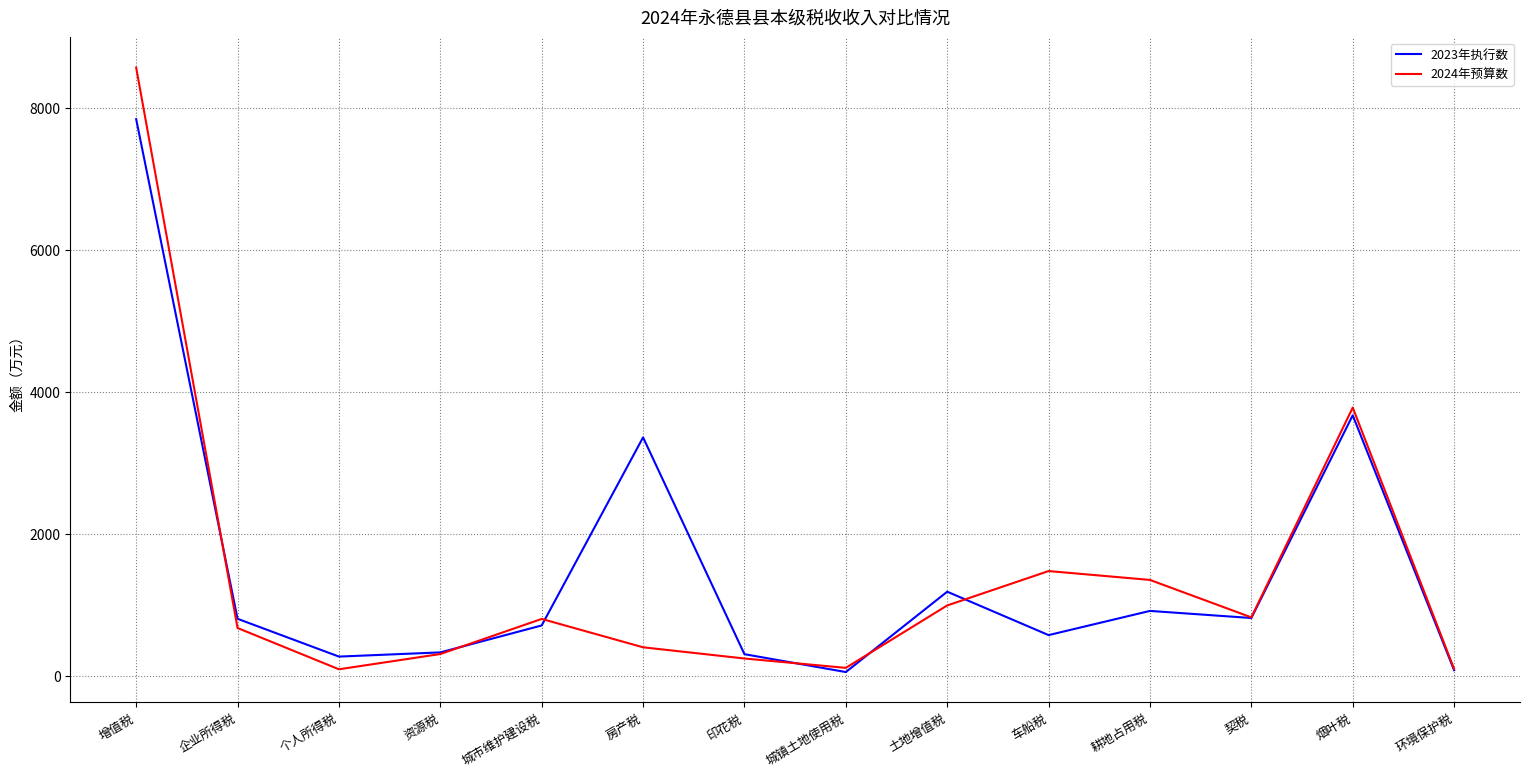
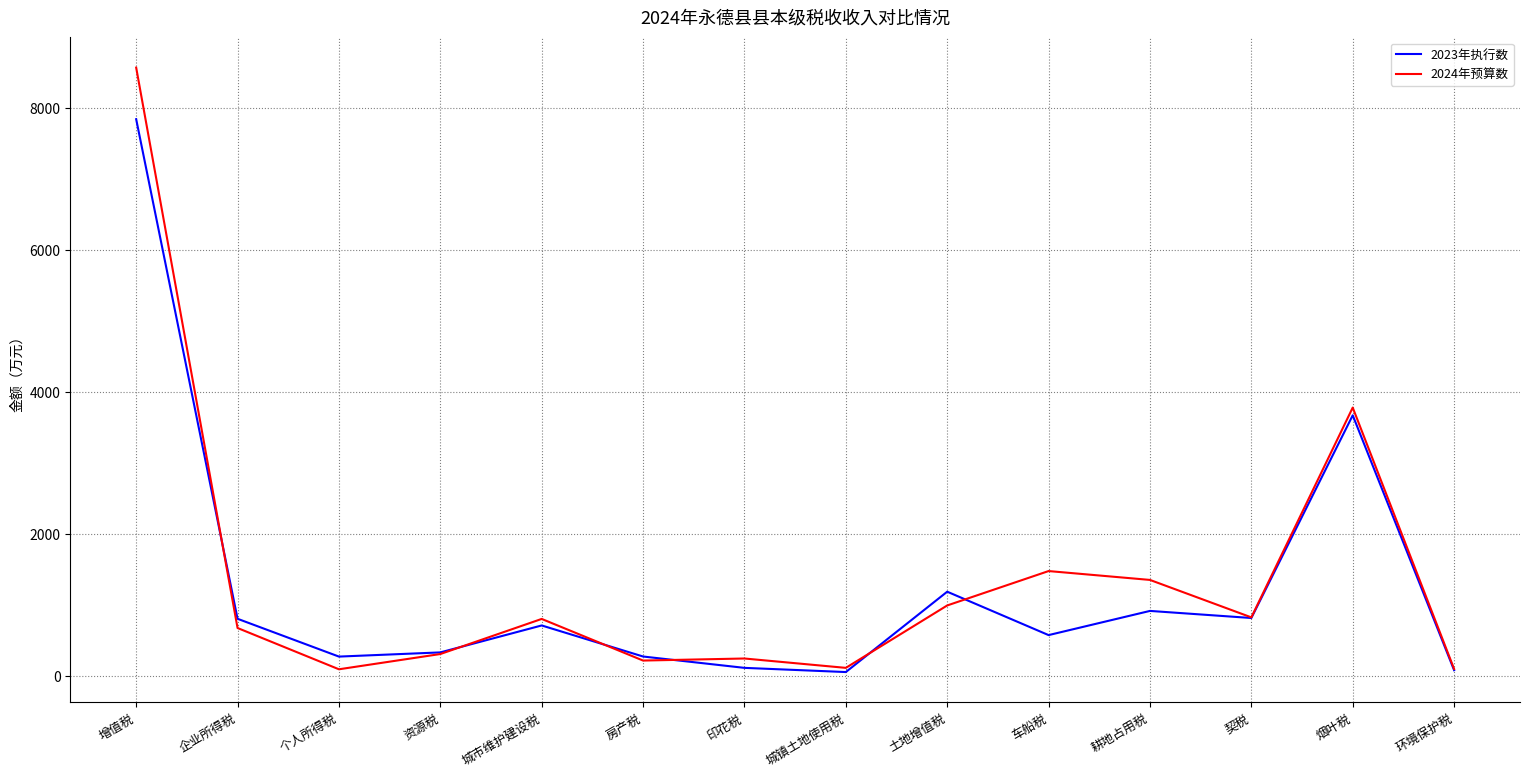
2023年执行数, 房产税: 3400 -> 300
2024年预算数, 房产税: 400 -> 200
2023年执行数, 印花税: 300 -> 100
